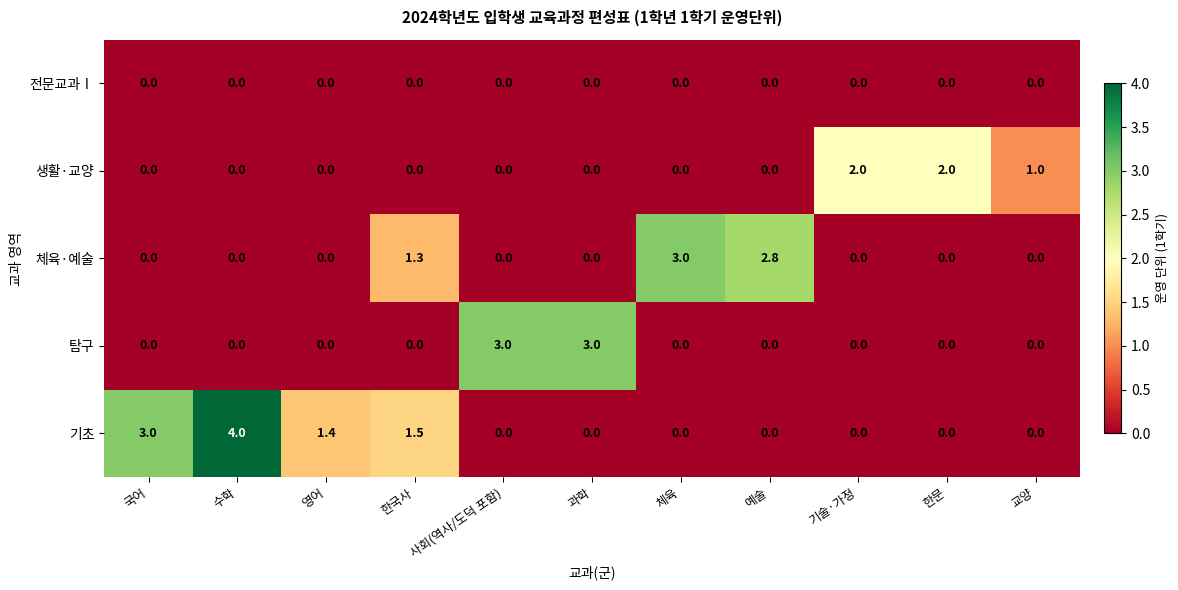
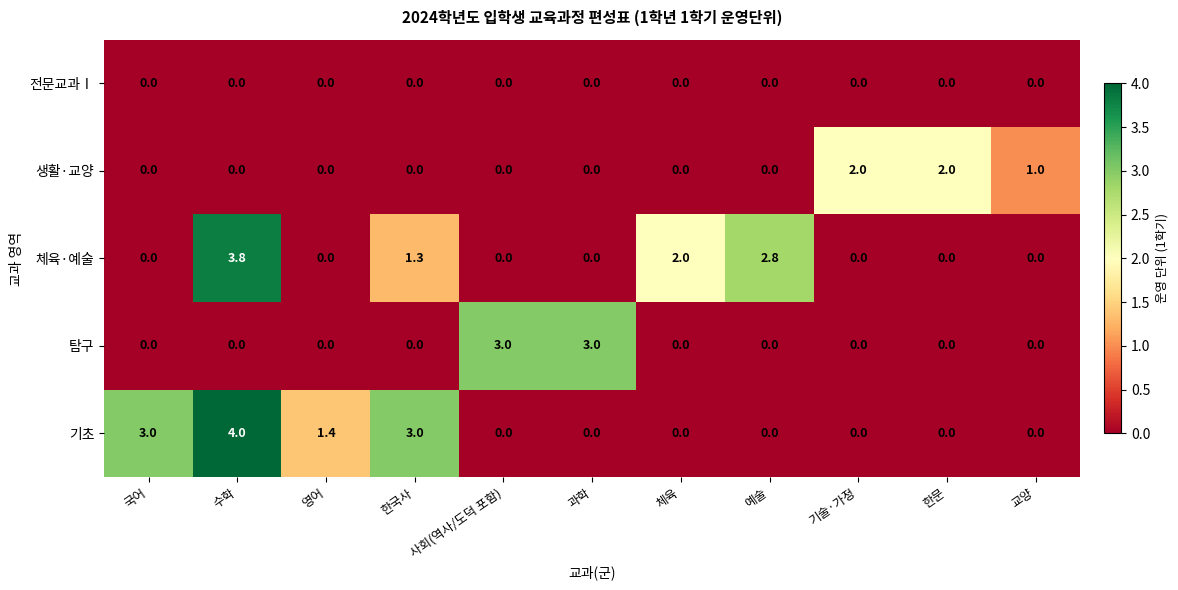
체육·예술, 수학: 0.0 -> 3.8
체육·예술, 체육: 3.0 -> 2.0
기초, 한국사: 1.5 -> 3.0
